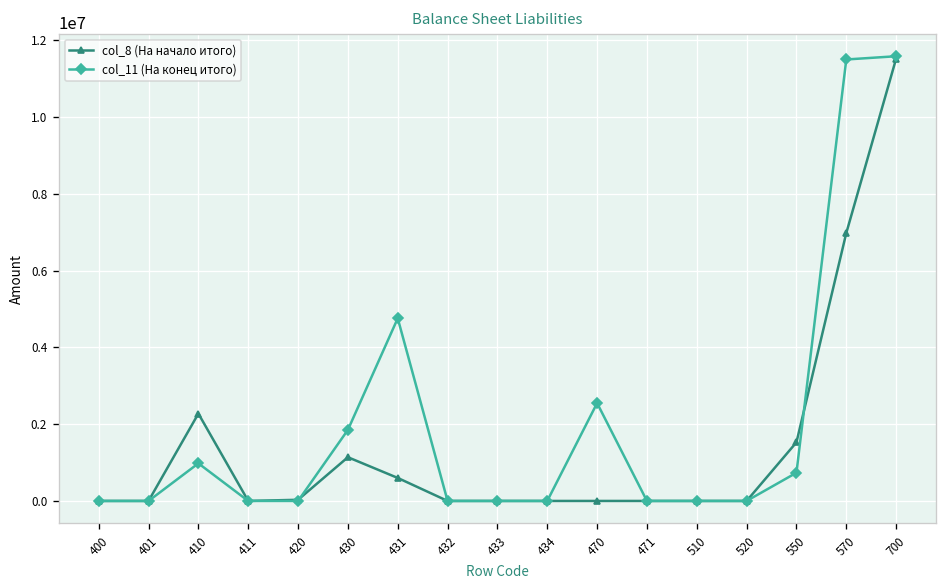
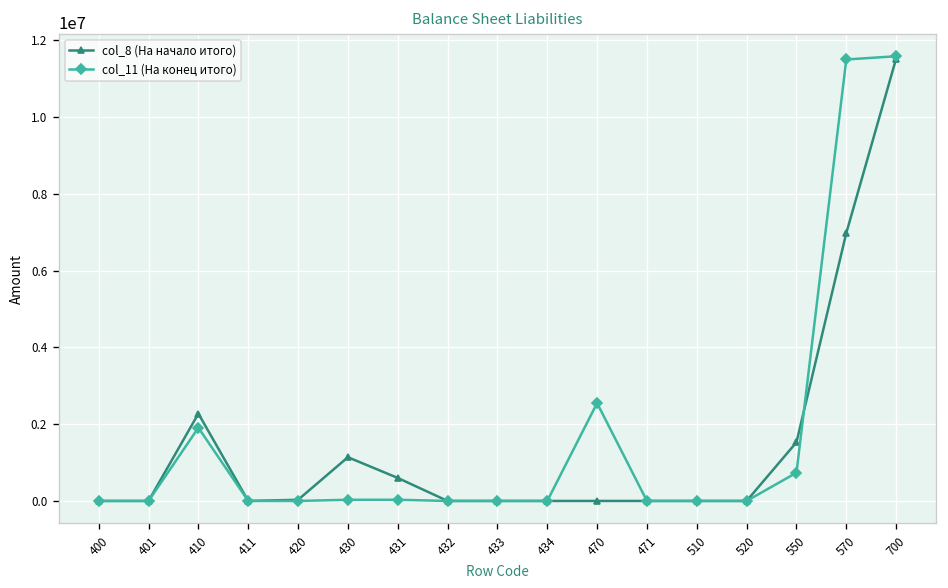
col_11 (На конец итого), 410: 1000000 -> 1900000
col_11 (На конец итого), 430: 1900000 -> 0
col_11 (На конец итого), 431: 4800000 -> 0
